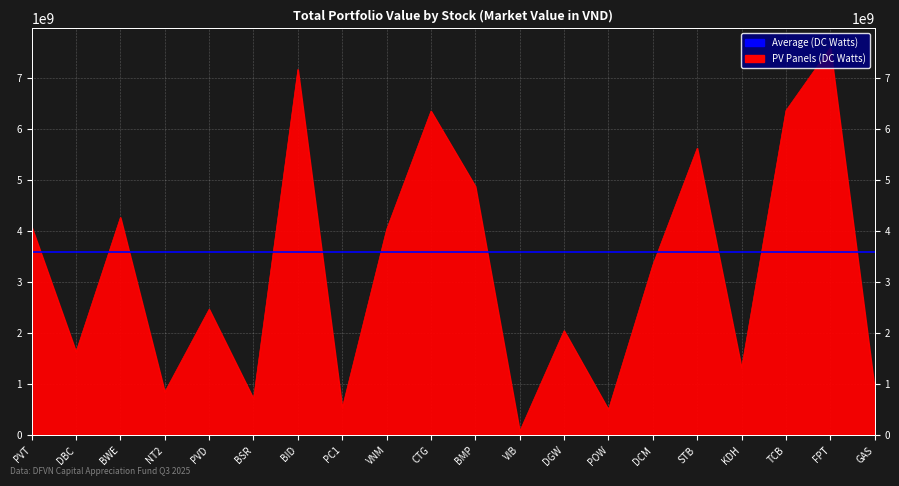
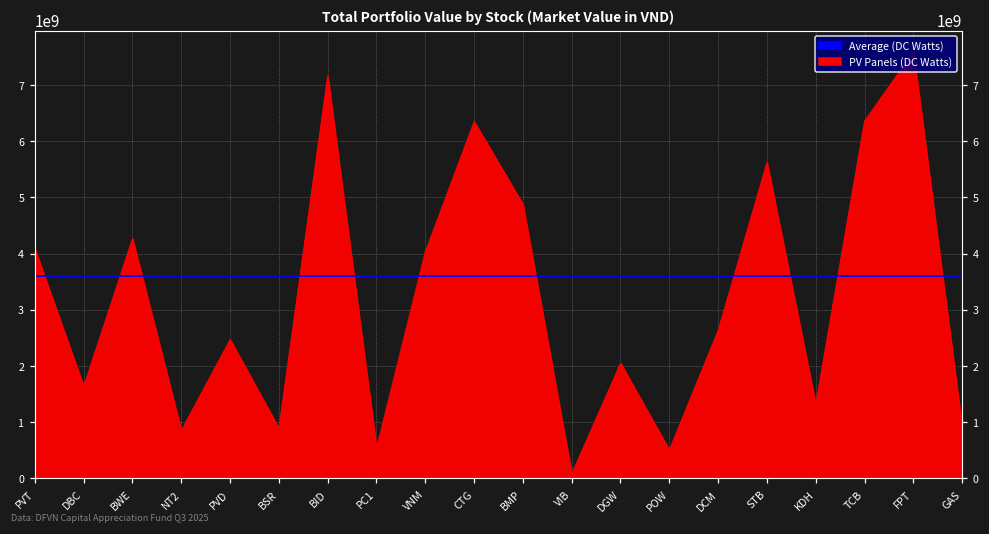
BSR: 700000000 -> 900000000
DCM: 3300000000 -> 2600000000
